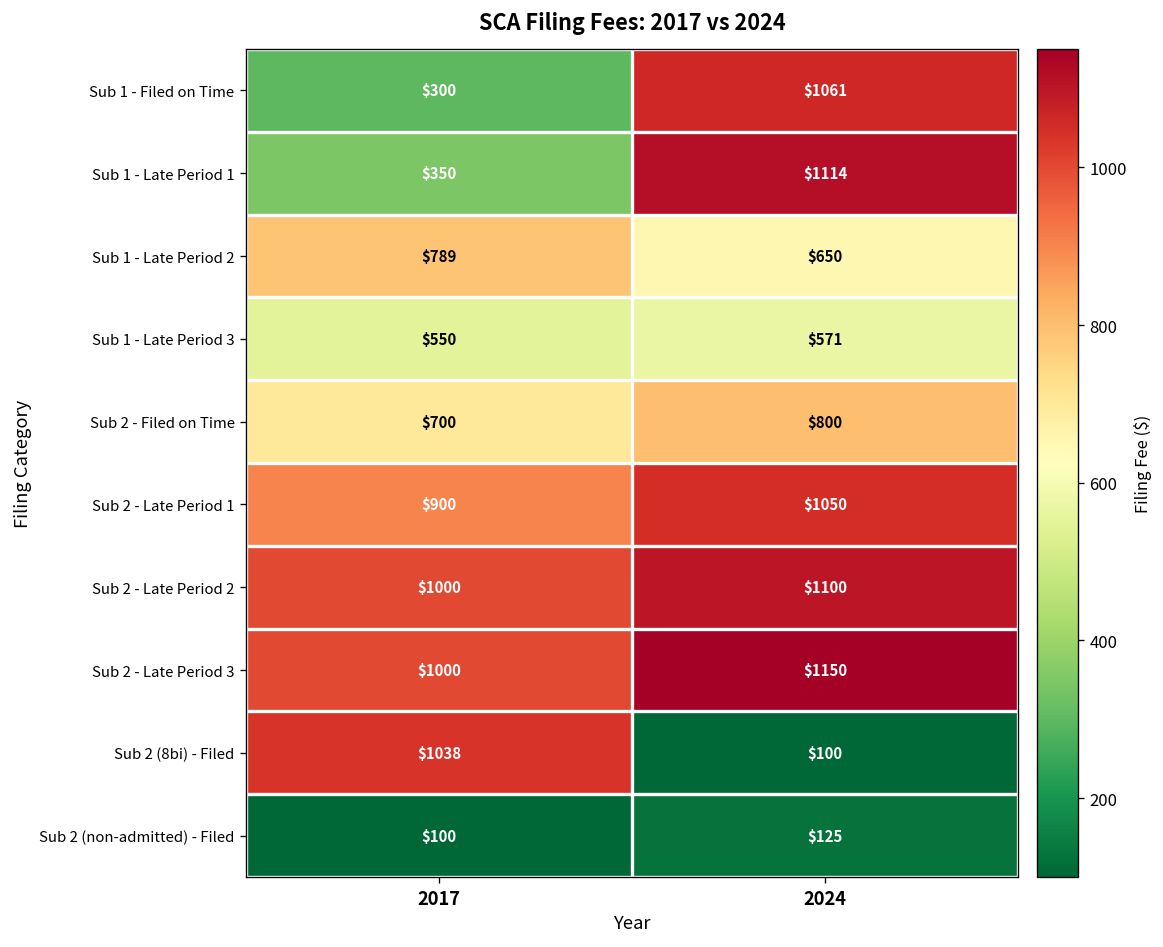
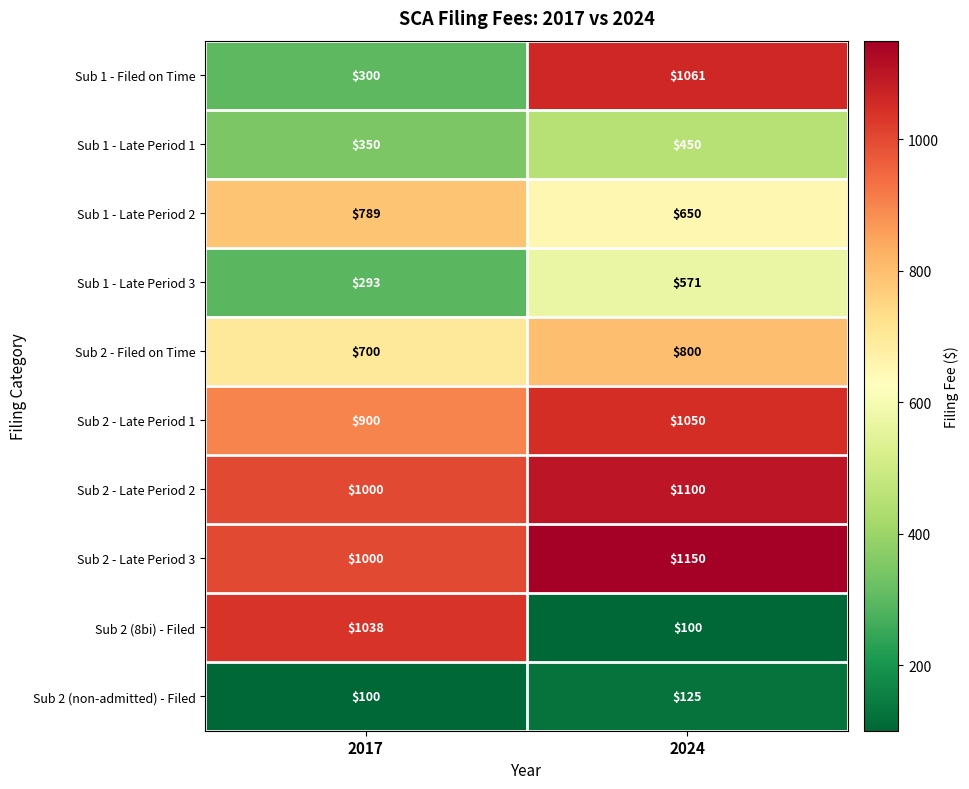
Sub 1 - Late Period 1, 2024: $1114 -> $450
Sub 1 - Late Period 3, 2017: $550 -> $293
